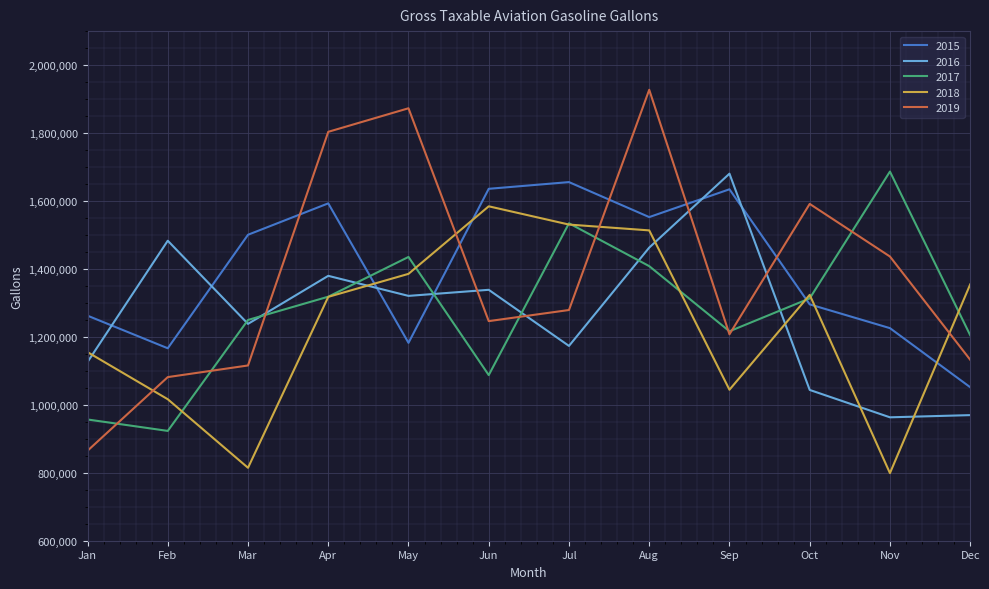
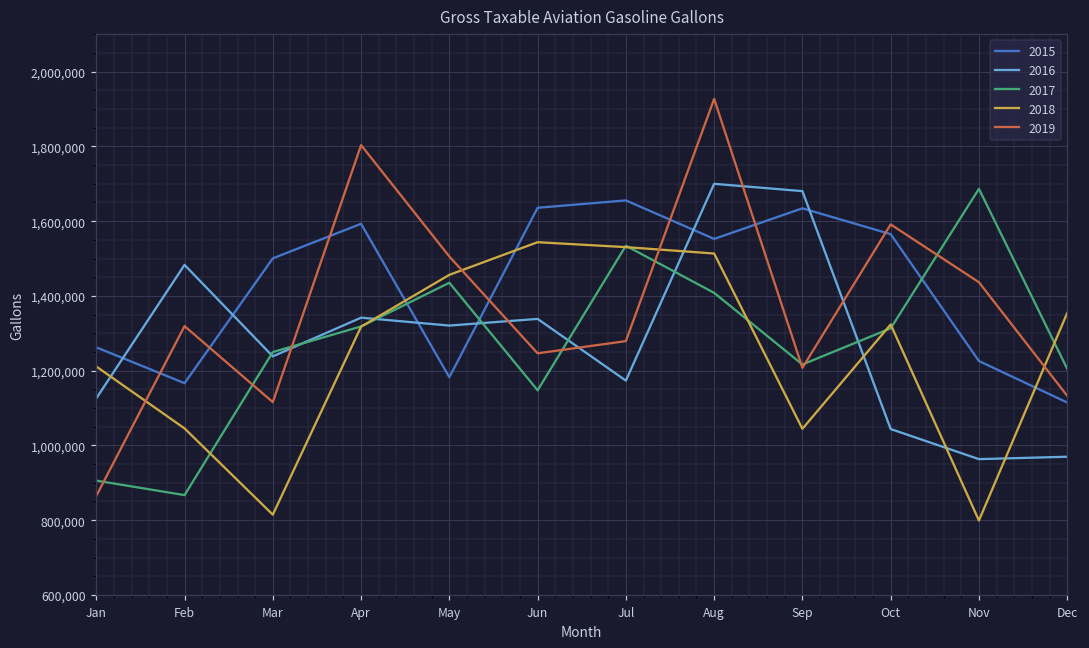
2017, Jan: 960,000 -> 910,000
2018, Jan: 1,160,000 -> 1,210,000
2017, Feb: 920,000 -> 870,000
2018, Feb: 1,020,000 -> 1,050,000
2019, Feb: 1,080,000 -> 1,320,000
2016, Apr: 1,380,000 -> 1,340,000
2018, May: 1,390,000 -> 1,460,000
2019, May: 1,870,000 -> 1,510,000
2017, Jun: 1,090,000 -> 1,150,000
2018, Jun: 1,580,000 -> 1,540,000
2016, Aug: 1,460,000 -> 1,700,000
2015, Oct: 1,300,000 -> 1,570,000
2015, Dec: 1,050,000 -> 1,110,000
